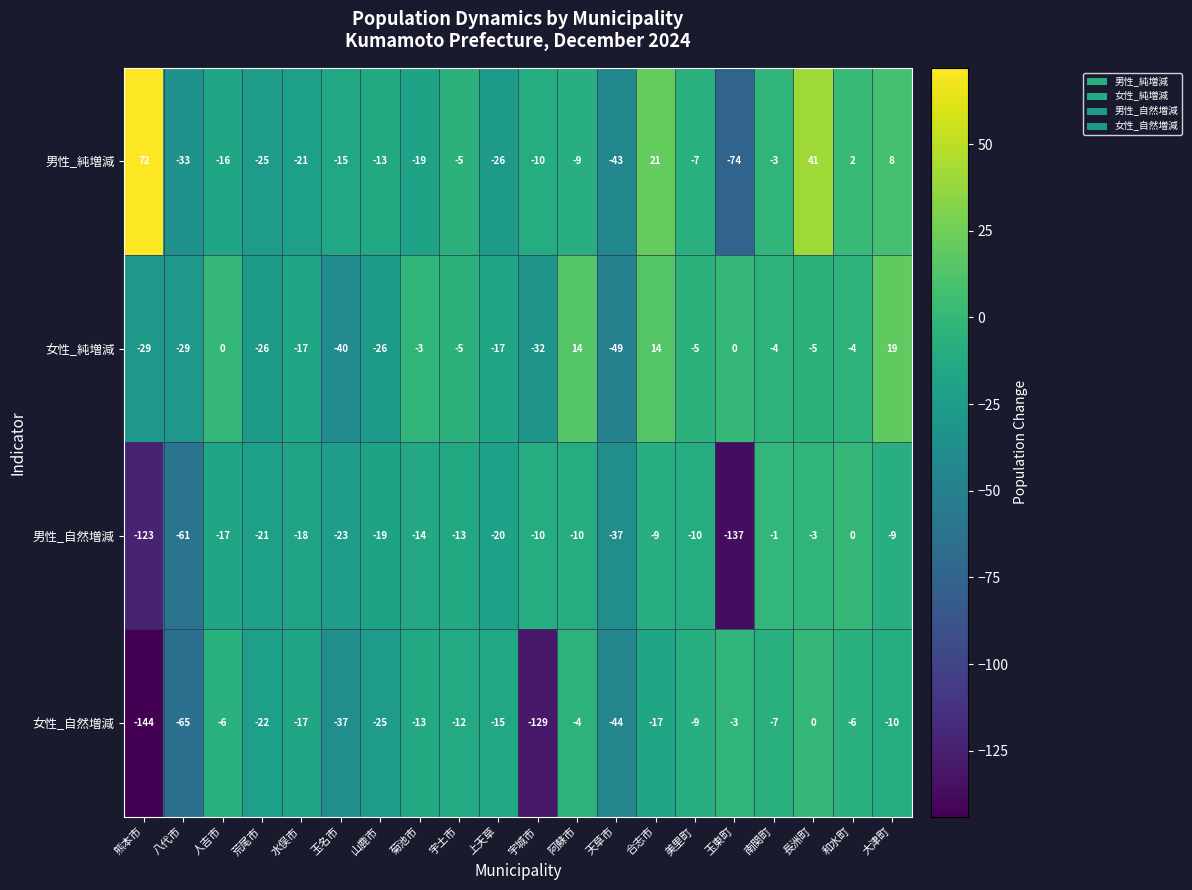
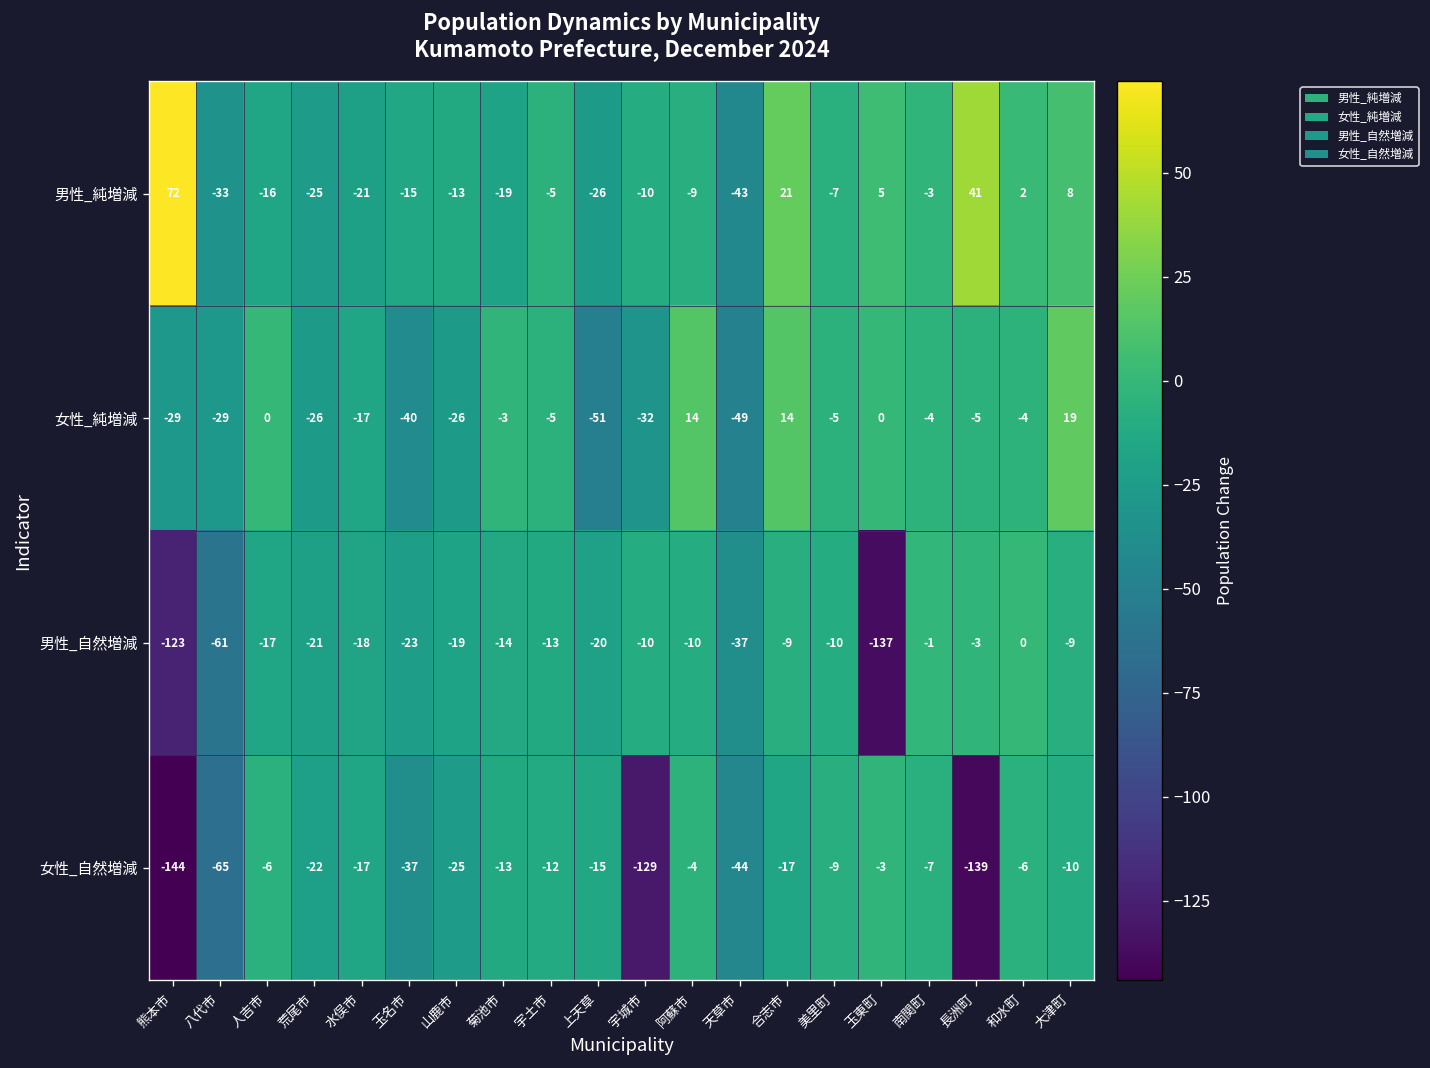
男性_純増減, 玉東町: -74 -> 5
女性_純増減, 上天草: -17 -> -51
女性_自然増減, 長洲町: 0 -> -139
